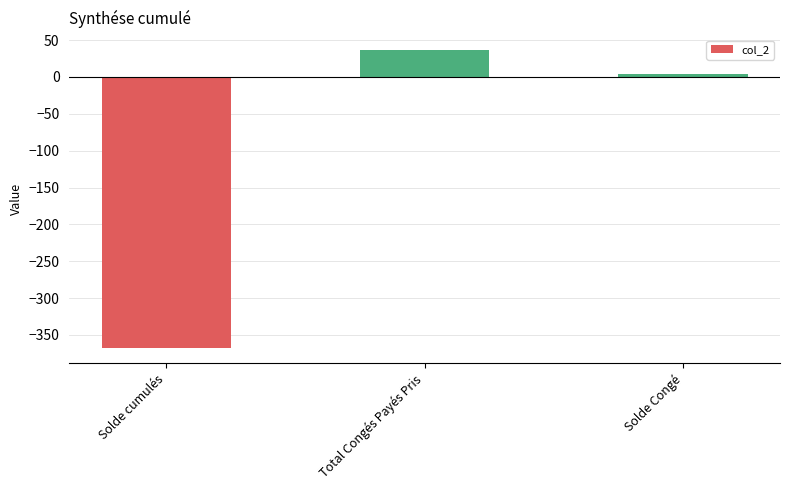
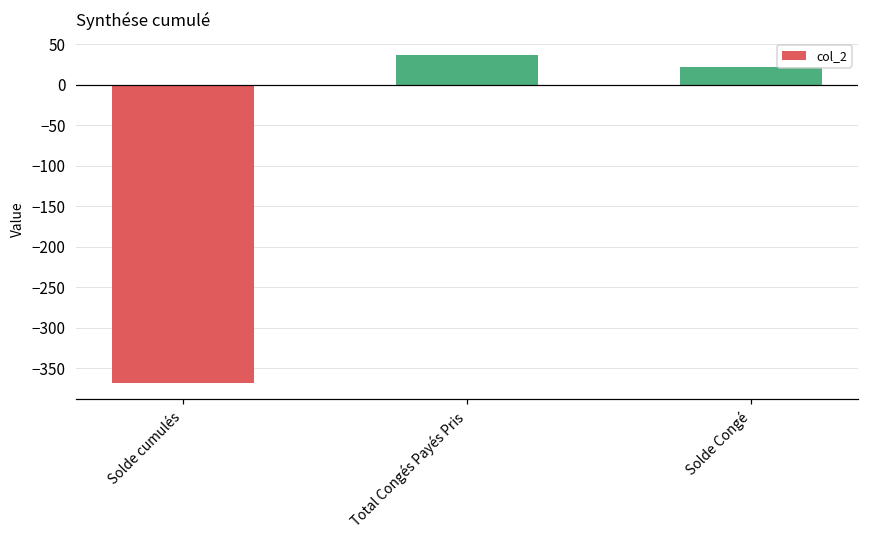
Solde Congé: 0 -> 20
